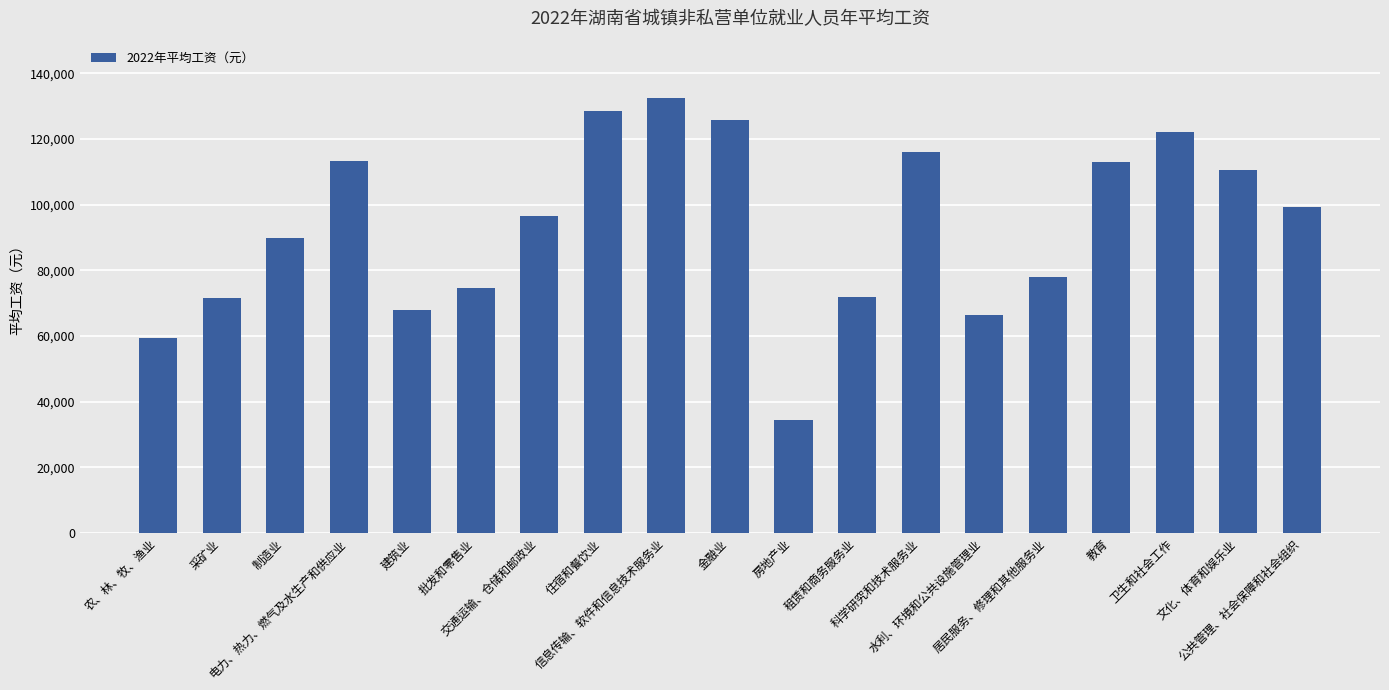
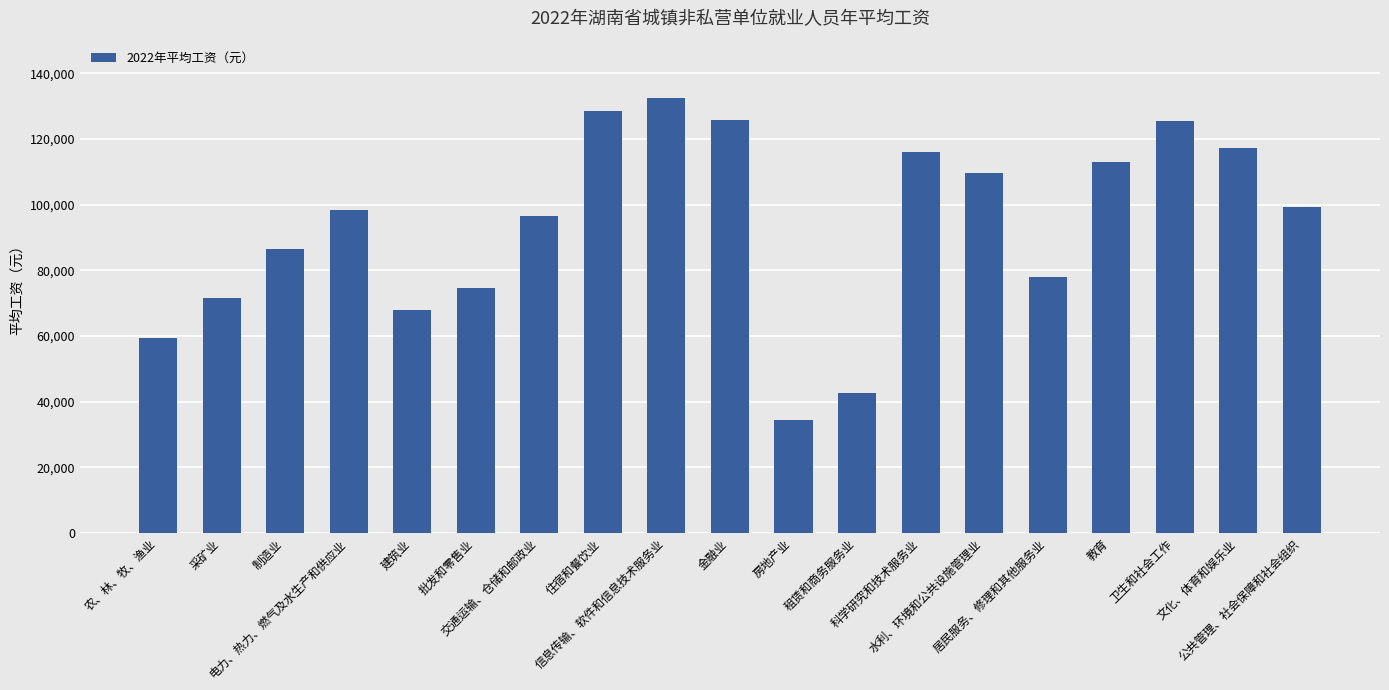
制造业: 90,000 -> 87,000
电力、热力、燃气及水生产和供应业: 113,000 -> 98,000
租赁和商务服务业: 72,000 -> 43,000
水利、环境和公共设施管理业: 66,000 -> 110,000
卫生和社会工作: 122,000 -> 125,000
文化、体育和娱乐业: 111,000 -> 117,000
